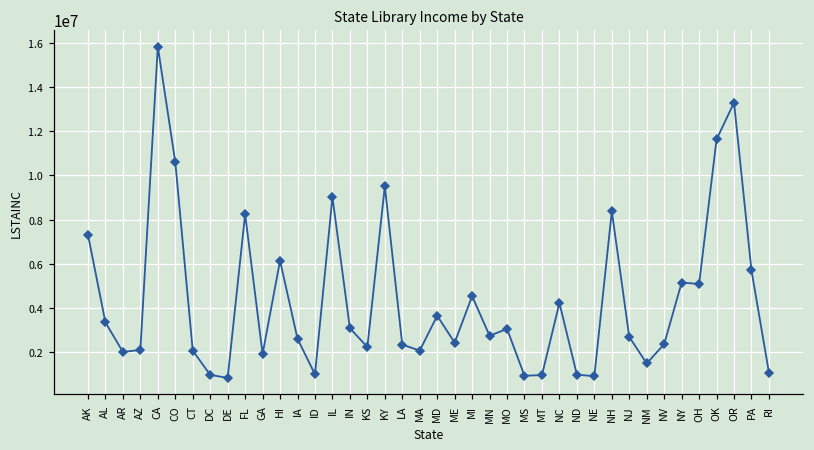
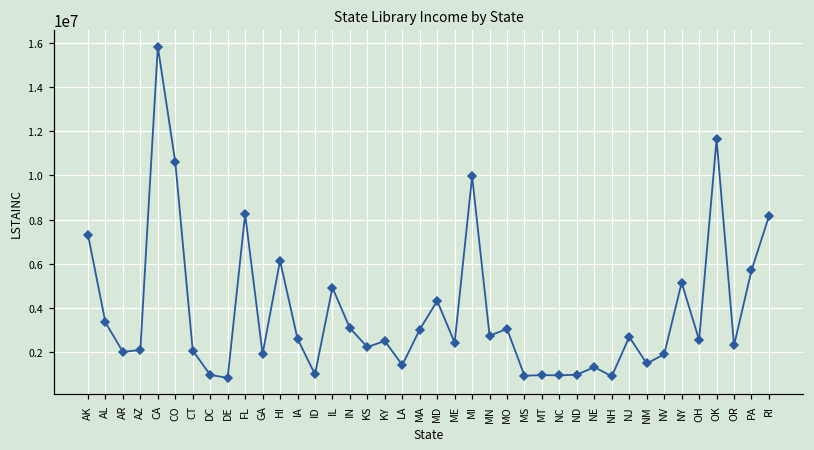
IL: 9000000 -> 4900000
KY: 9500000 -> 2500000
LA: 2300000 -> 1400000
MA: 2100000 -> 3000000
MD: 3600000 -> 4300000
MI: 4500000 -> 10000000
NC: 4200000 -> 900000
NE: 900000 -> 1300000
NH: 8400000 -> 900000
NV: 2300000 -> 1900000
OH: 5100000 -> 2500000
OR: 13300000 -> 2300000
RI: 1100000 -> 8200000
